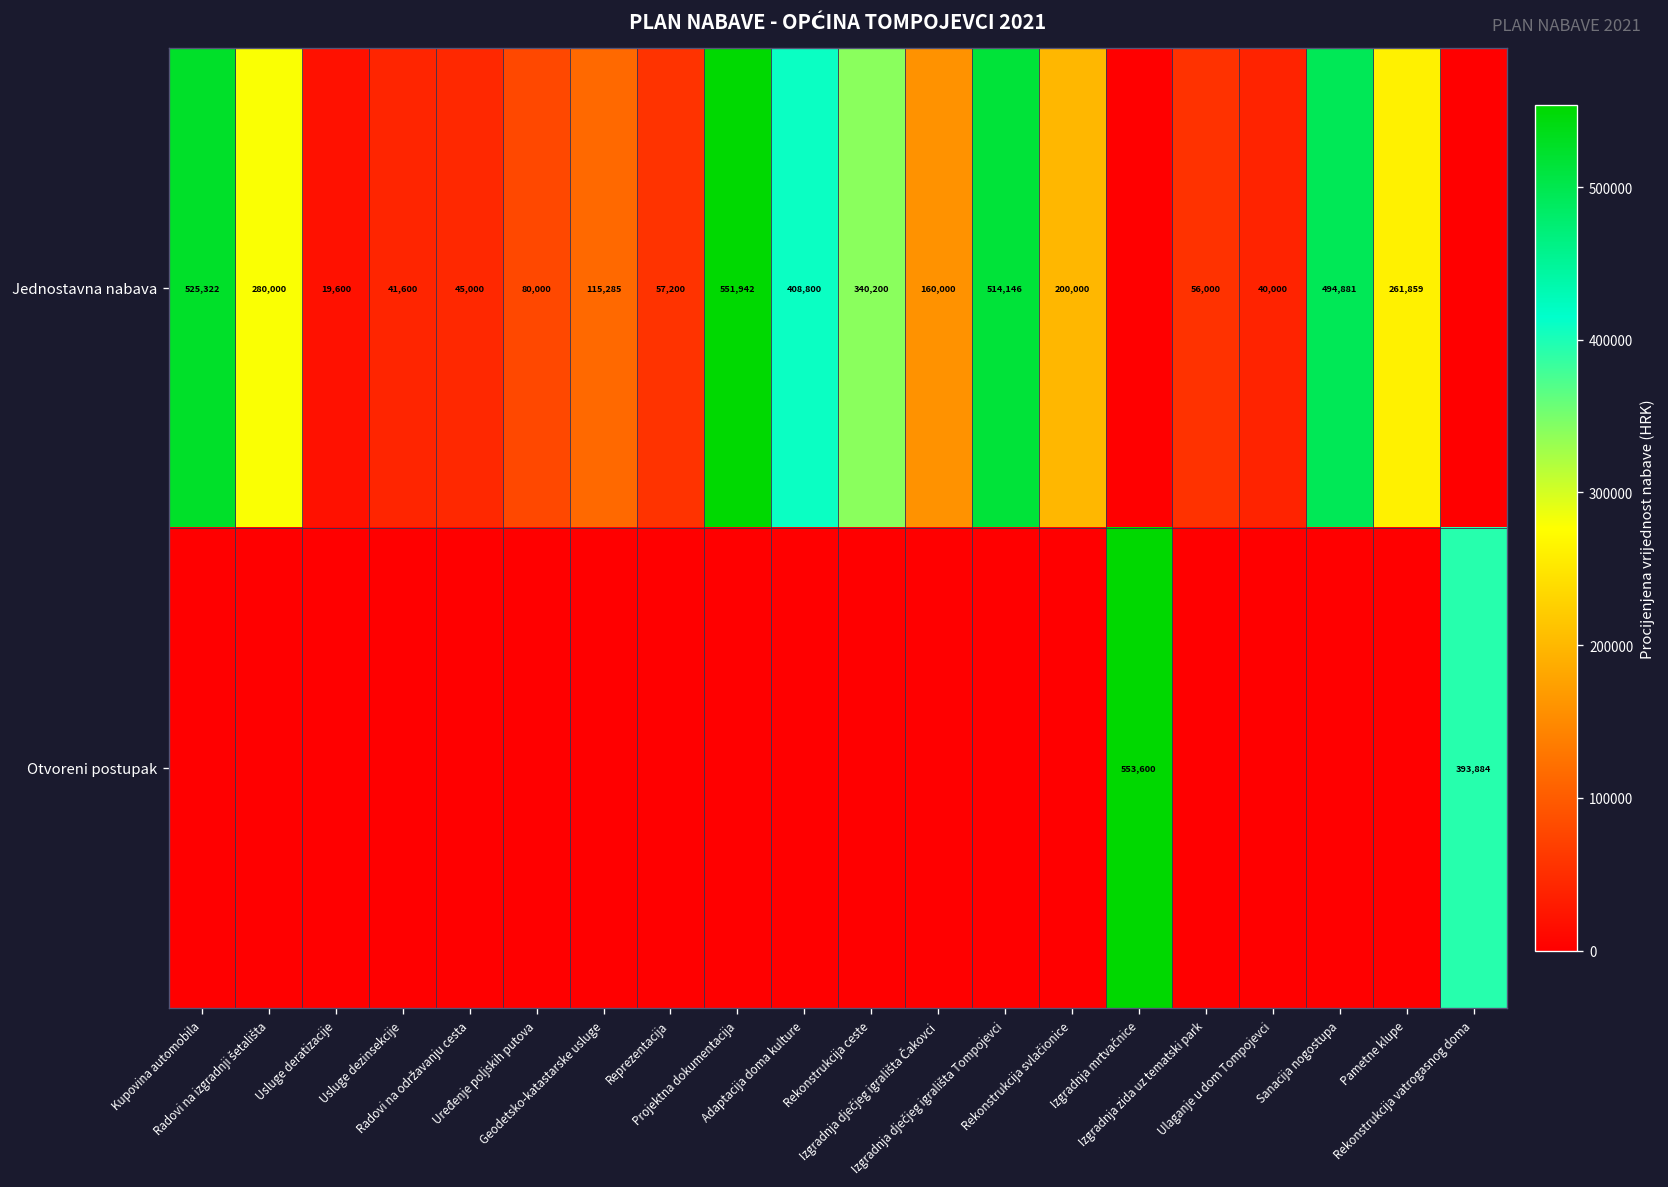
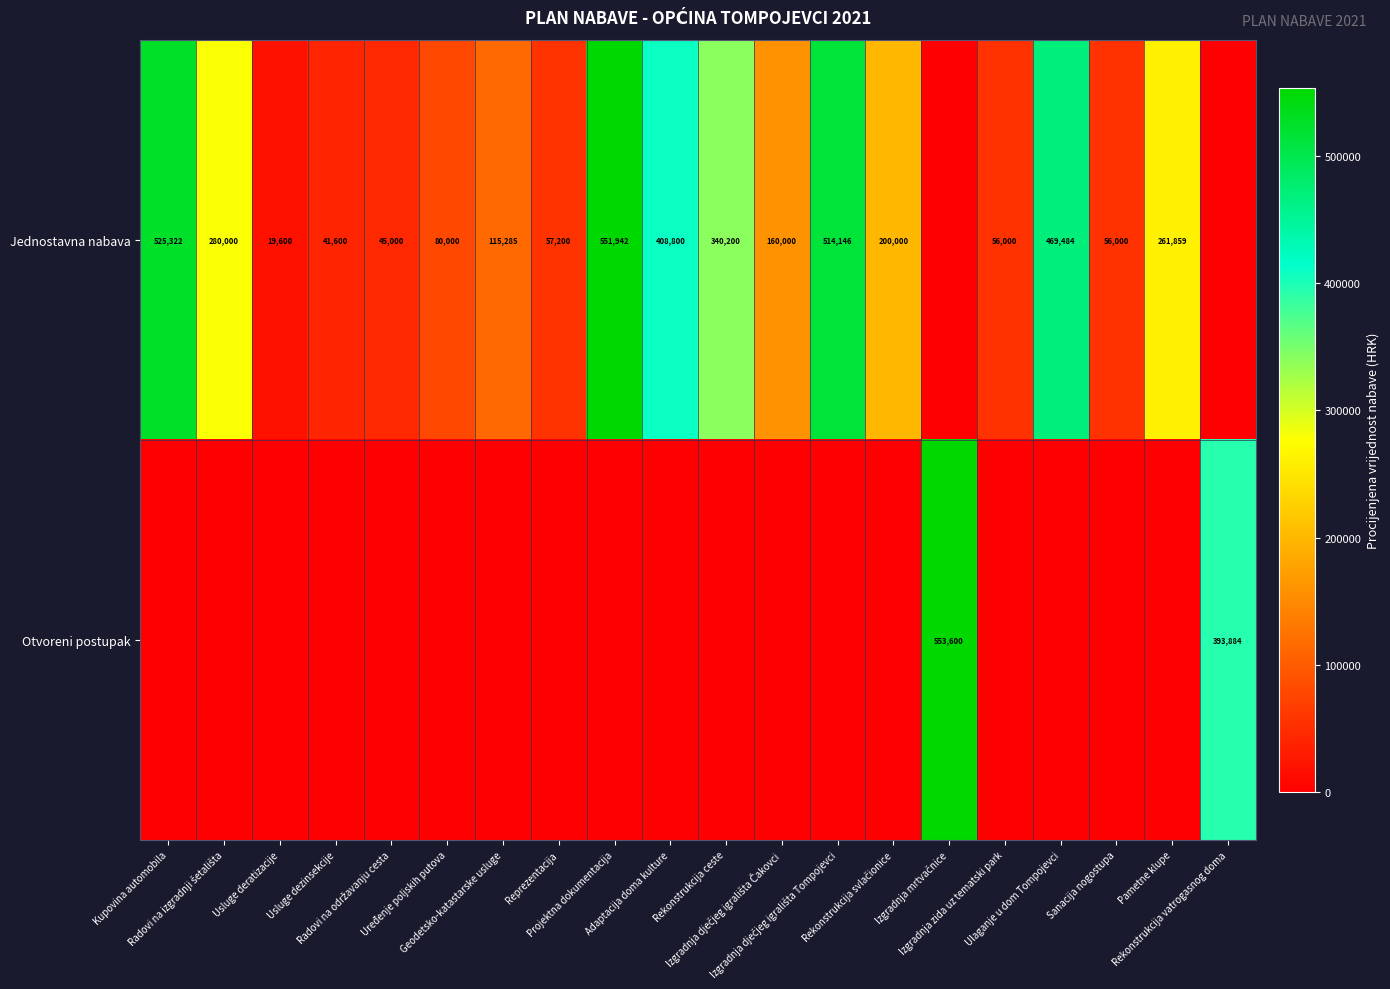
Jednostavna nabava, Ulaganje u dom Tompojevci: 40,000 -> 469,484
Jednostavna nabava, Sanacija nogostupa: 494,881 -> 56,000
